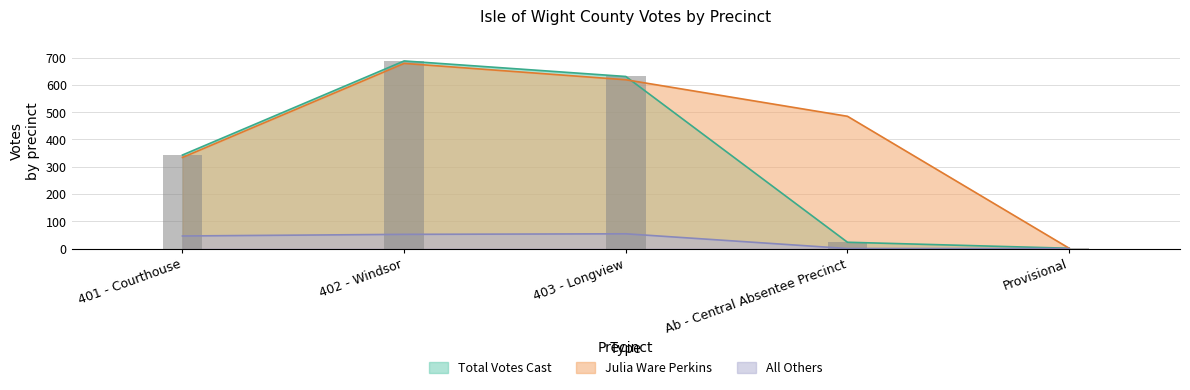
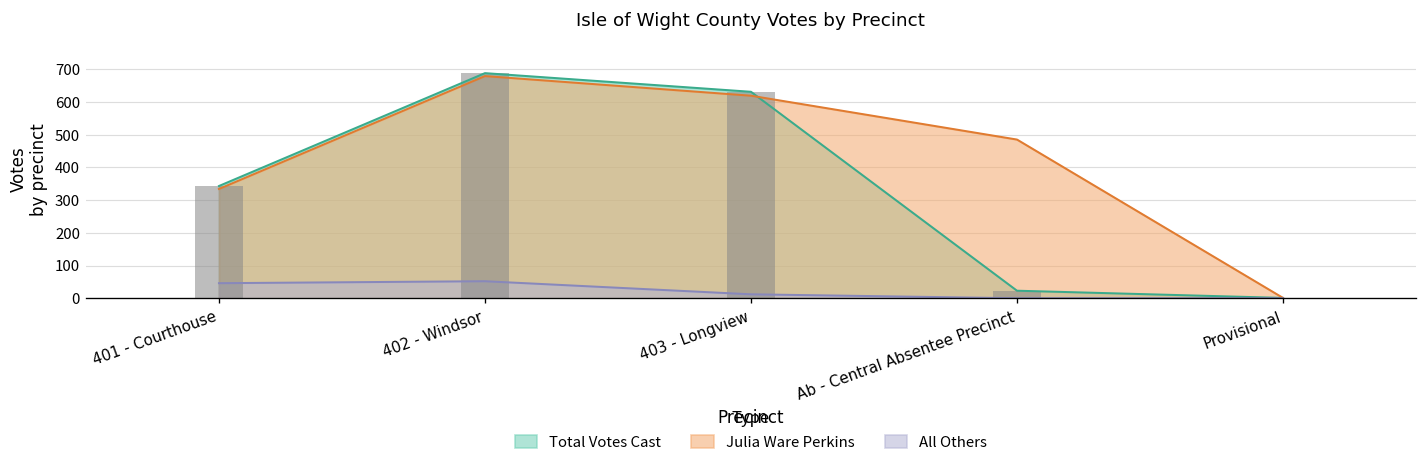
All Others, 403 - Longview: 50 -> 10
